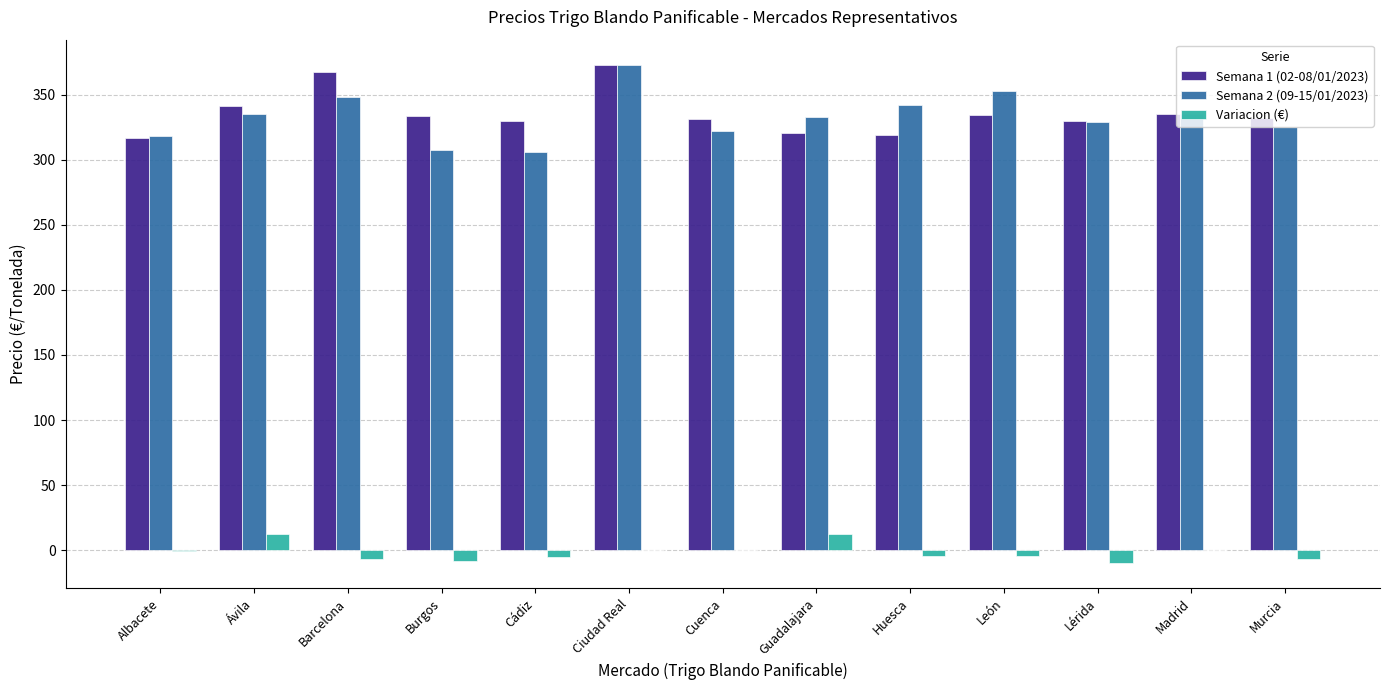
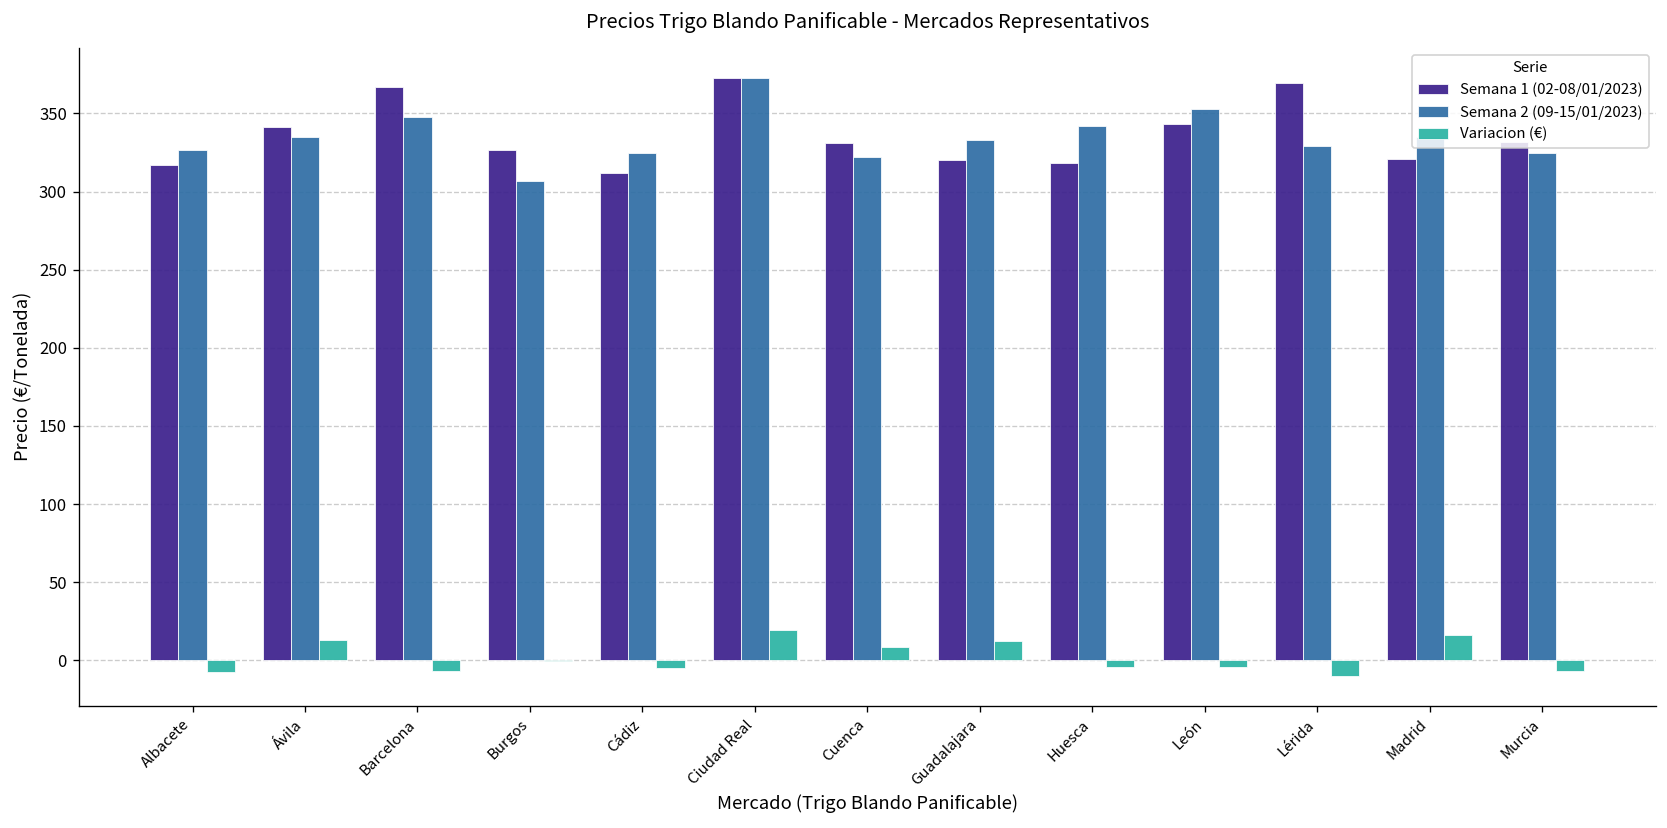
Semana 2 (09-15/01/2023), Albacete: 318 -> 327
Variacion (€), Albacete: -1 -> -8
Semana 1 (02-08/01/2023), Burgos: 334 -> 327
Variacion (€), Burgos: -8 -> -1
Semana 1 (02-08/01/2023), Cádiz: 330 -> 312
Semana 2 (09-15/01/2023), Cádiz: 306 -> 325
Variacion (€), Ciudad Real: 0 -> 20
Variacion (€), Cuenca: 0 -> 9
Semana 1 (02-08/01/2023), León: 334 -> 343
Semana 1 (02-08/01/2023), Lérida: 330 -> 369
Semana 1 (02-08/01/2023), Madrid: 335 -> 321
Variacion (€), Madrid: 0 -> 16
